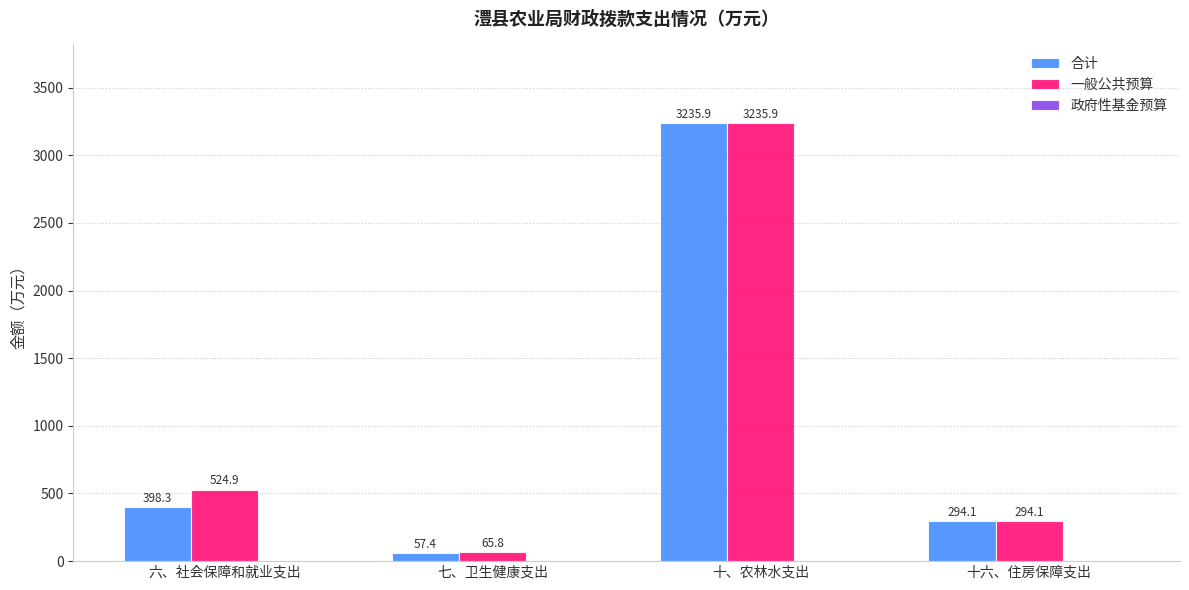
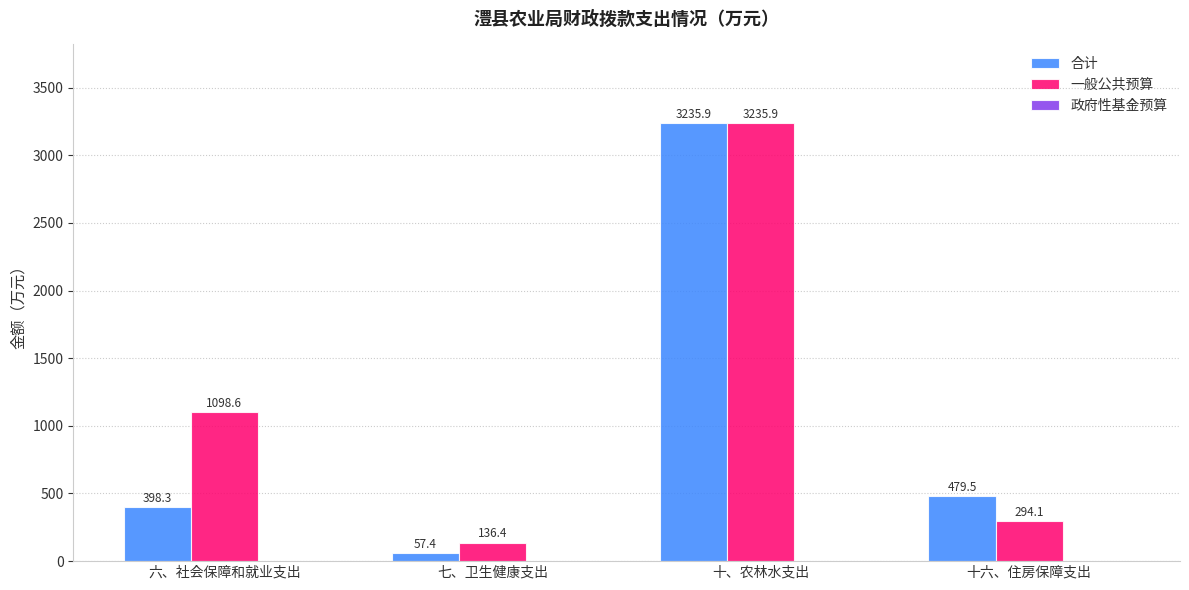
一般公共预算, 六、社会保障和就业支出: 524.9 -> 1098.6
一般公共预算, 七、卫生健康支出: 65.8 -> 136.4
合计, 十六、住房保障支出: 294.1 -> 479.5
